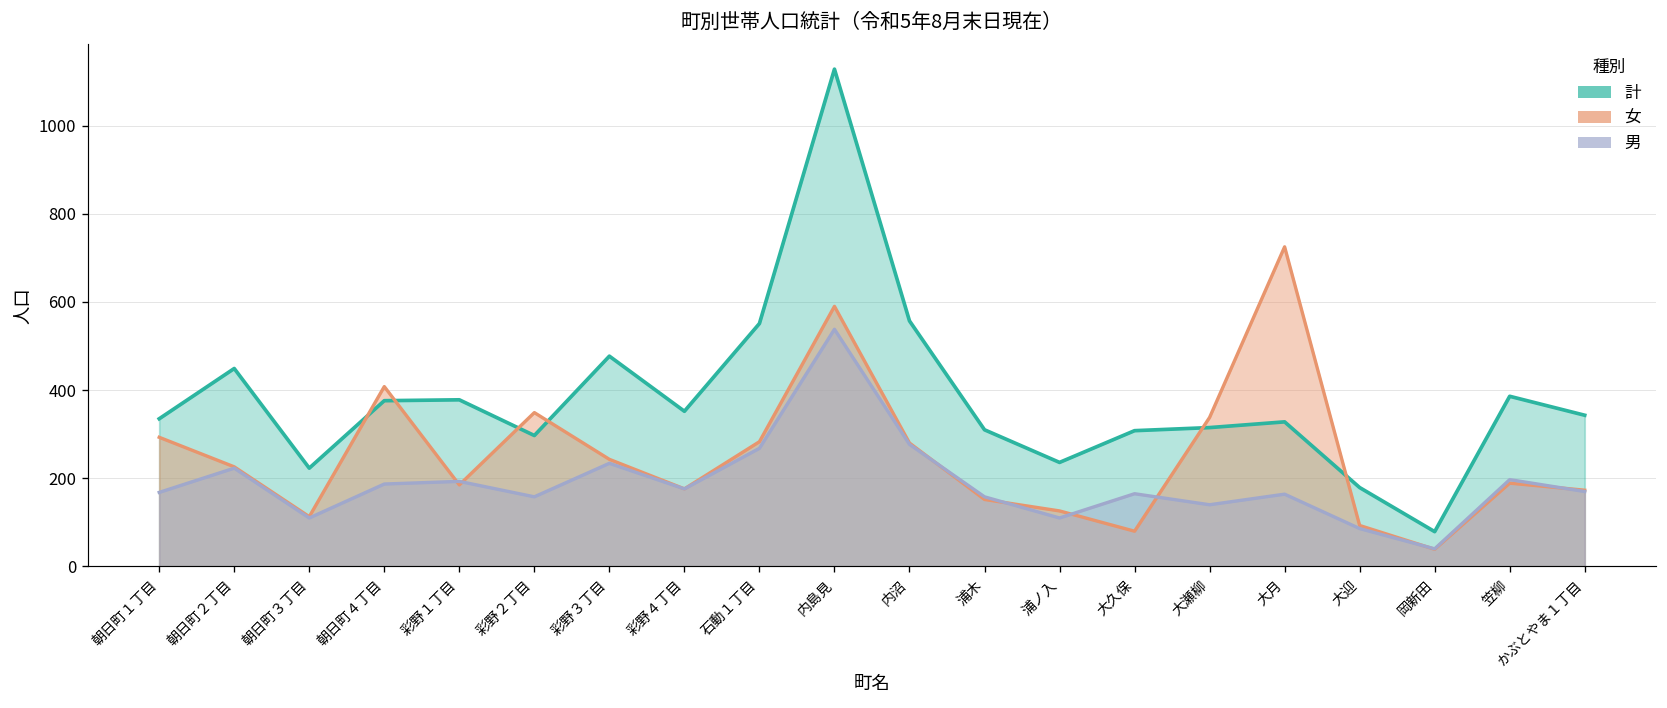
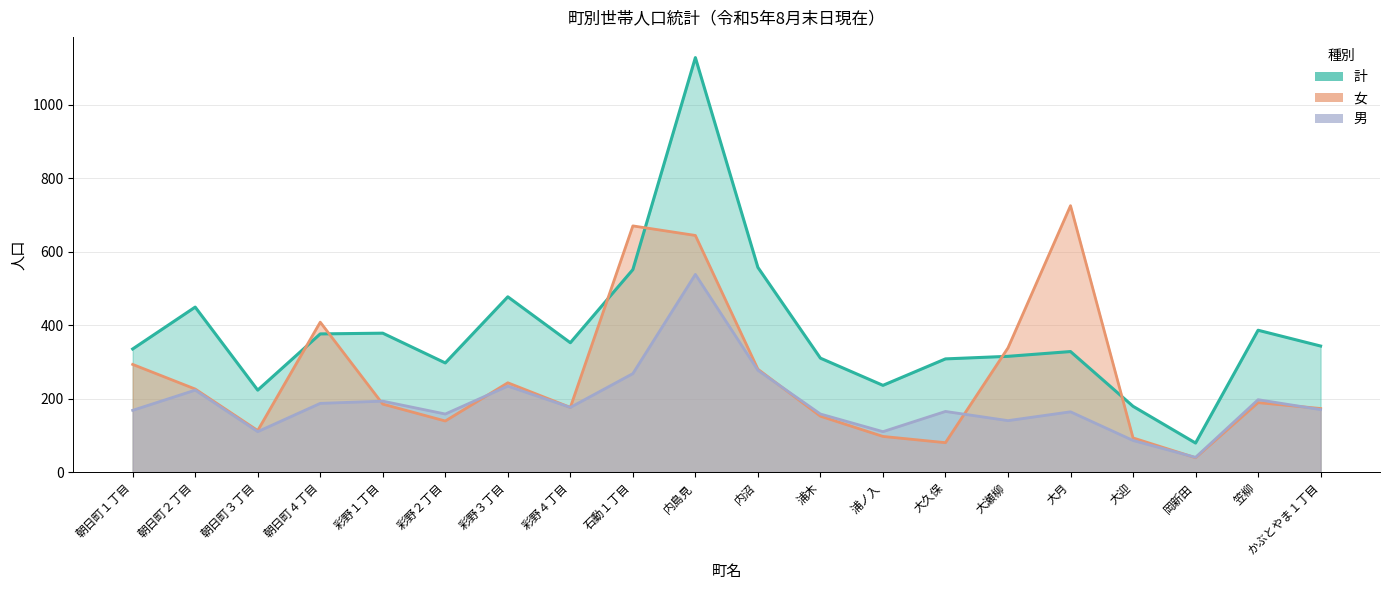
女, 彩野２丁目: 350 -> 140
女, 石動１丁目: 280 -> 670
女, 内島見: 590 -> 640
女, 浦ノ入: 130 -> 100
